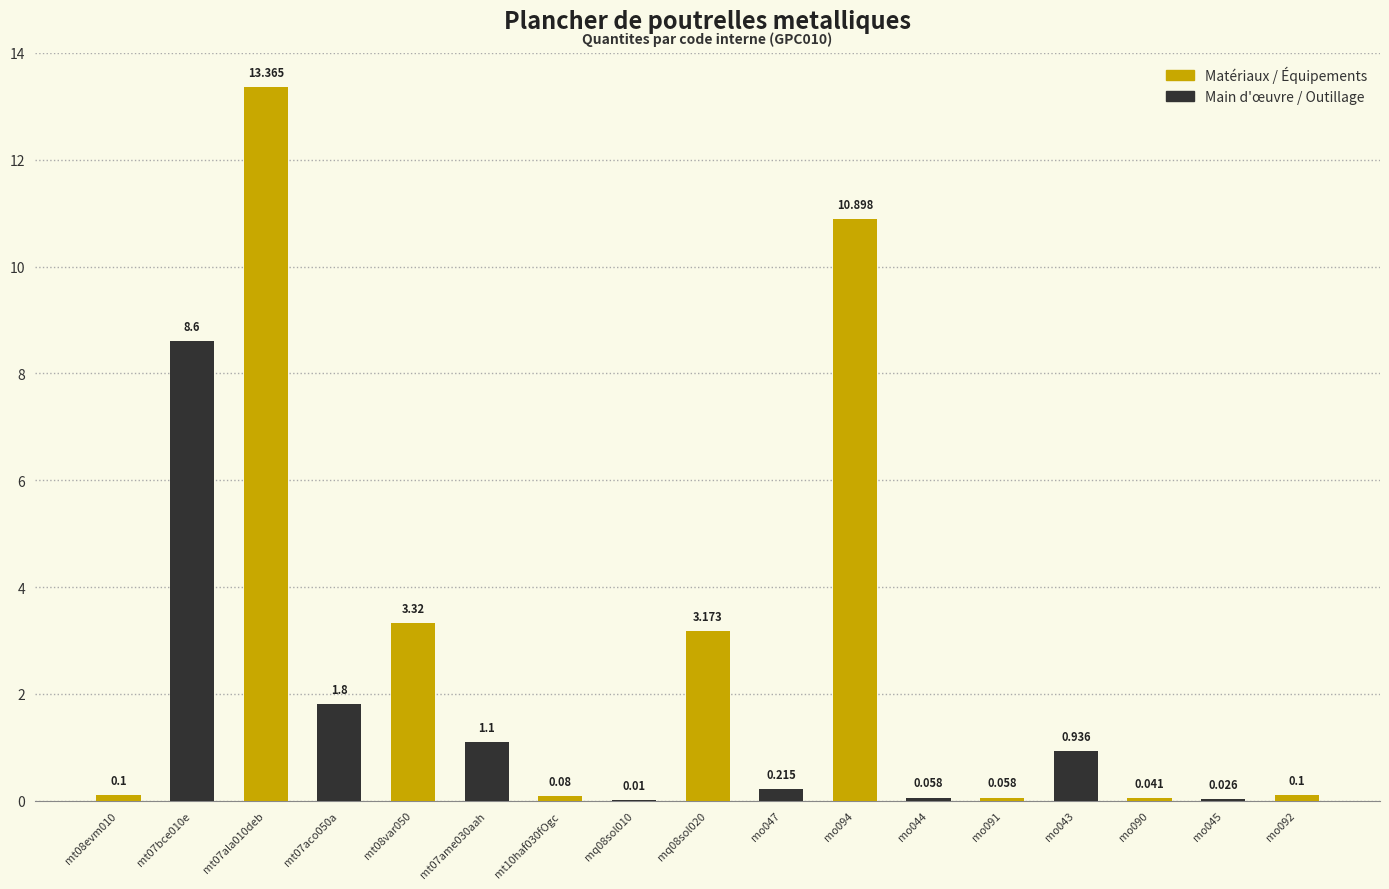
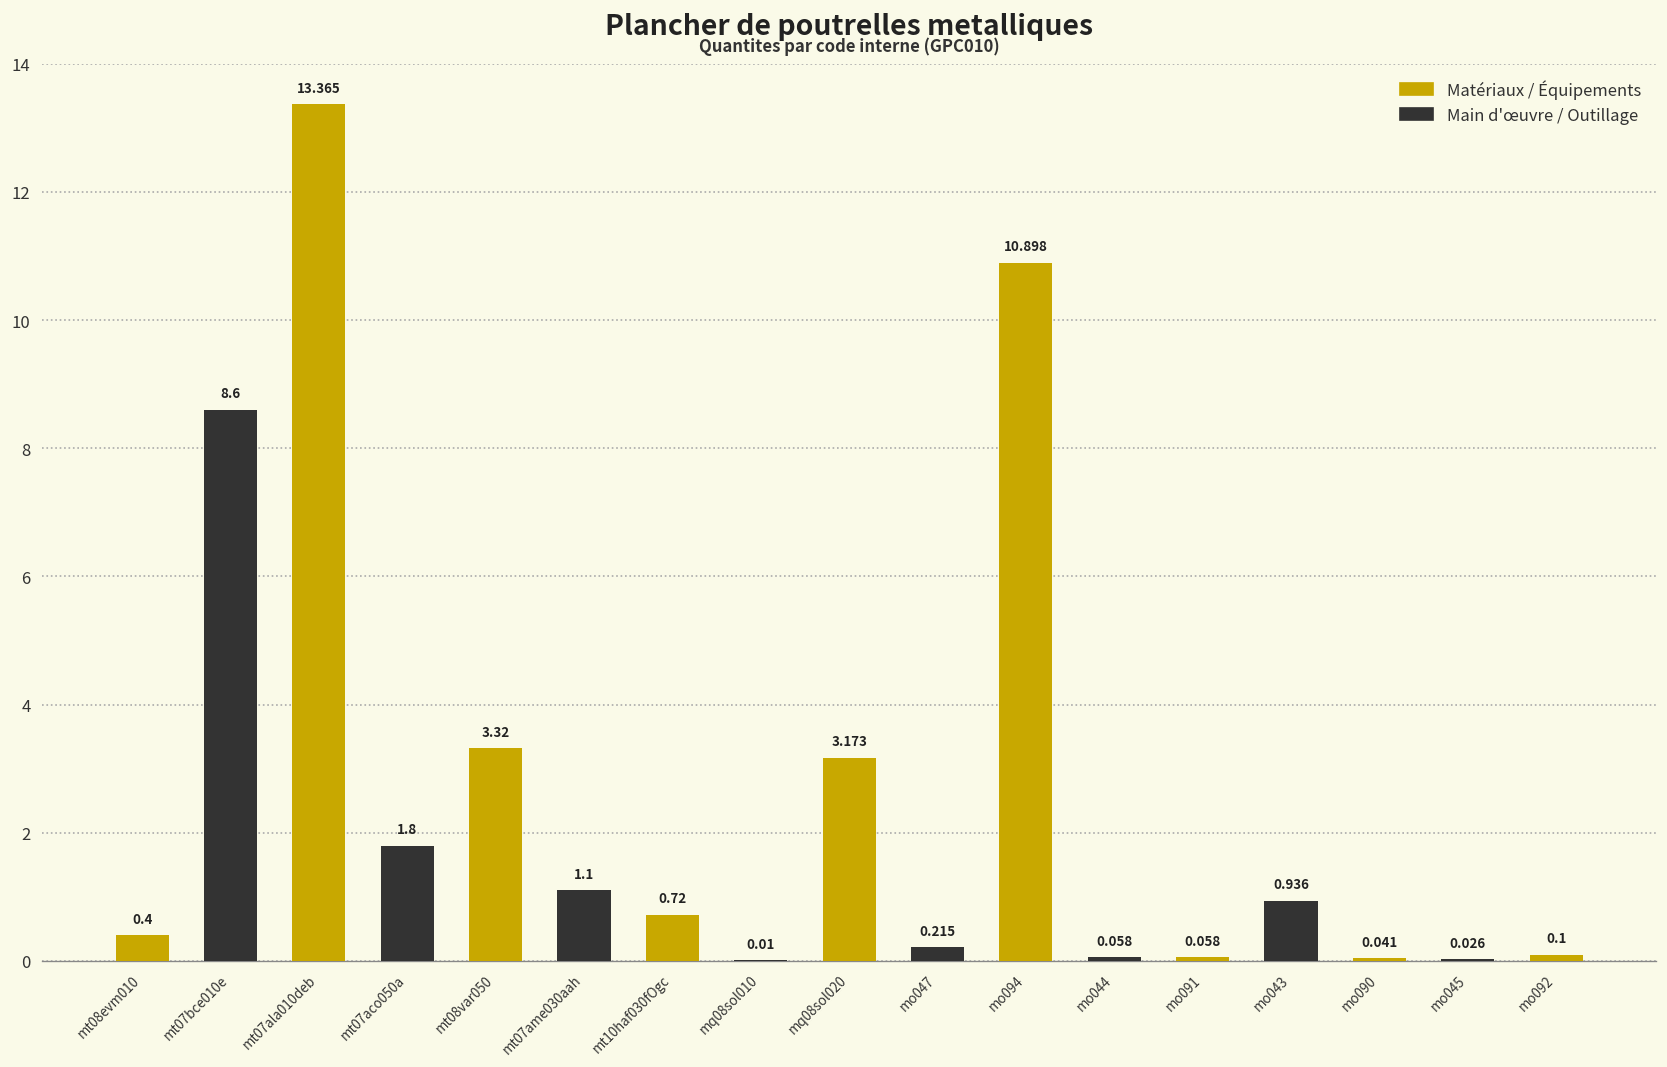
mt08evm010: 0.1 -> 0.4
mt10haf030fOgc: 0.08 -> 0.72
